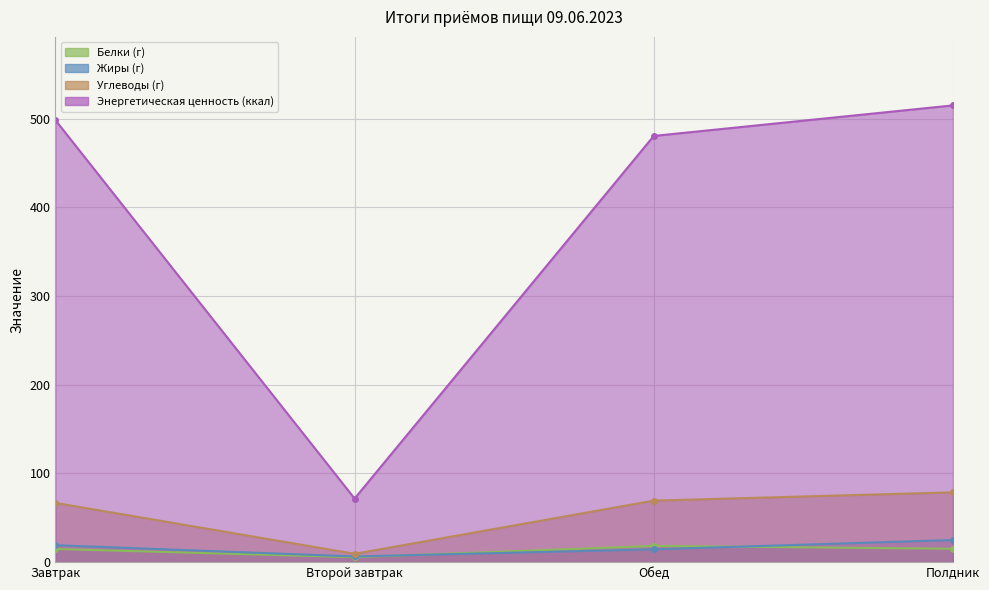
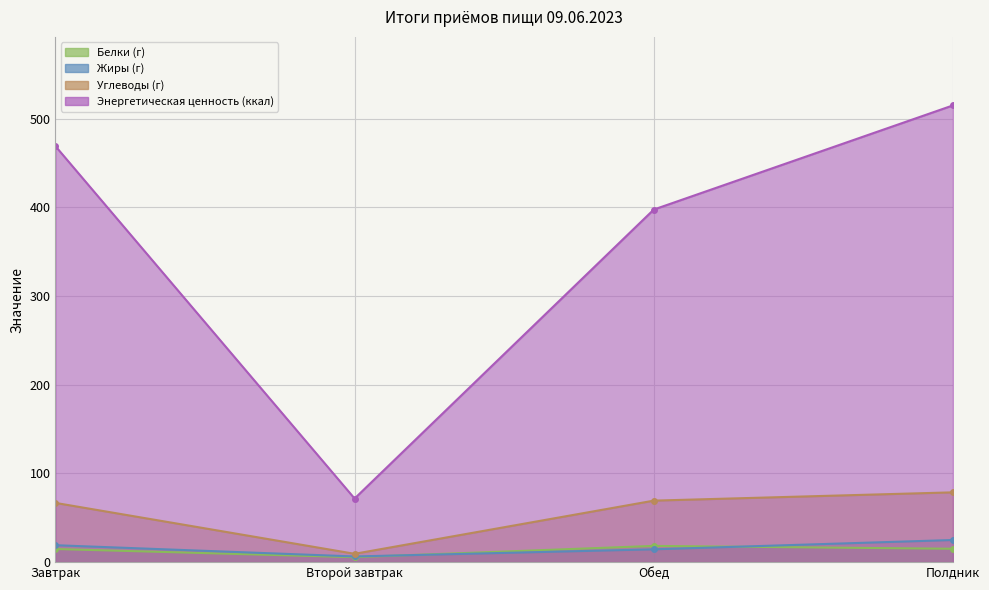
Энергетическая ценность (ккал), Завтрак: 500 -> 470
Энергетическая ценность (ккал), Обед: 480 -> 400
